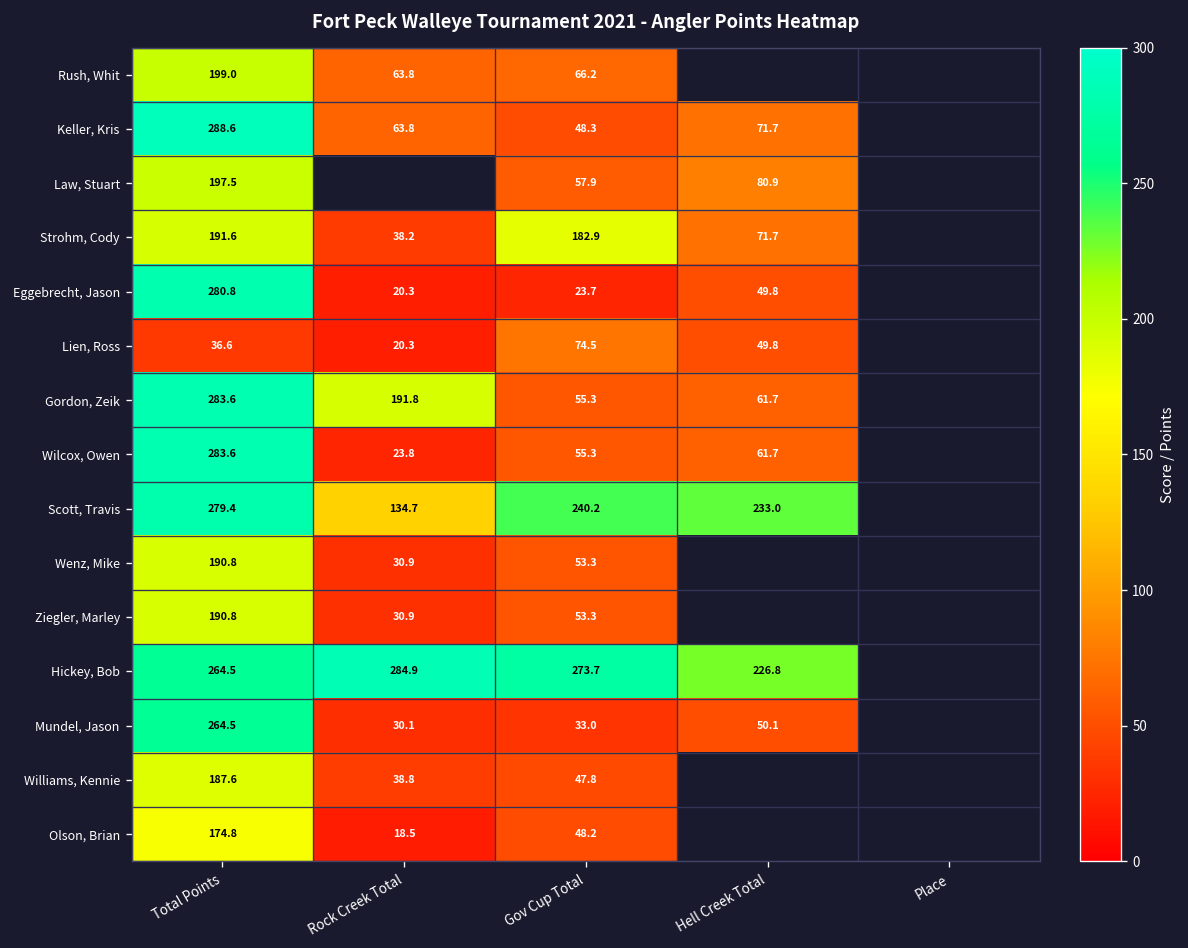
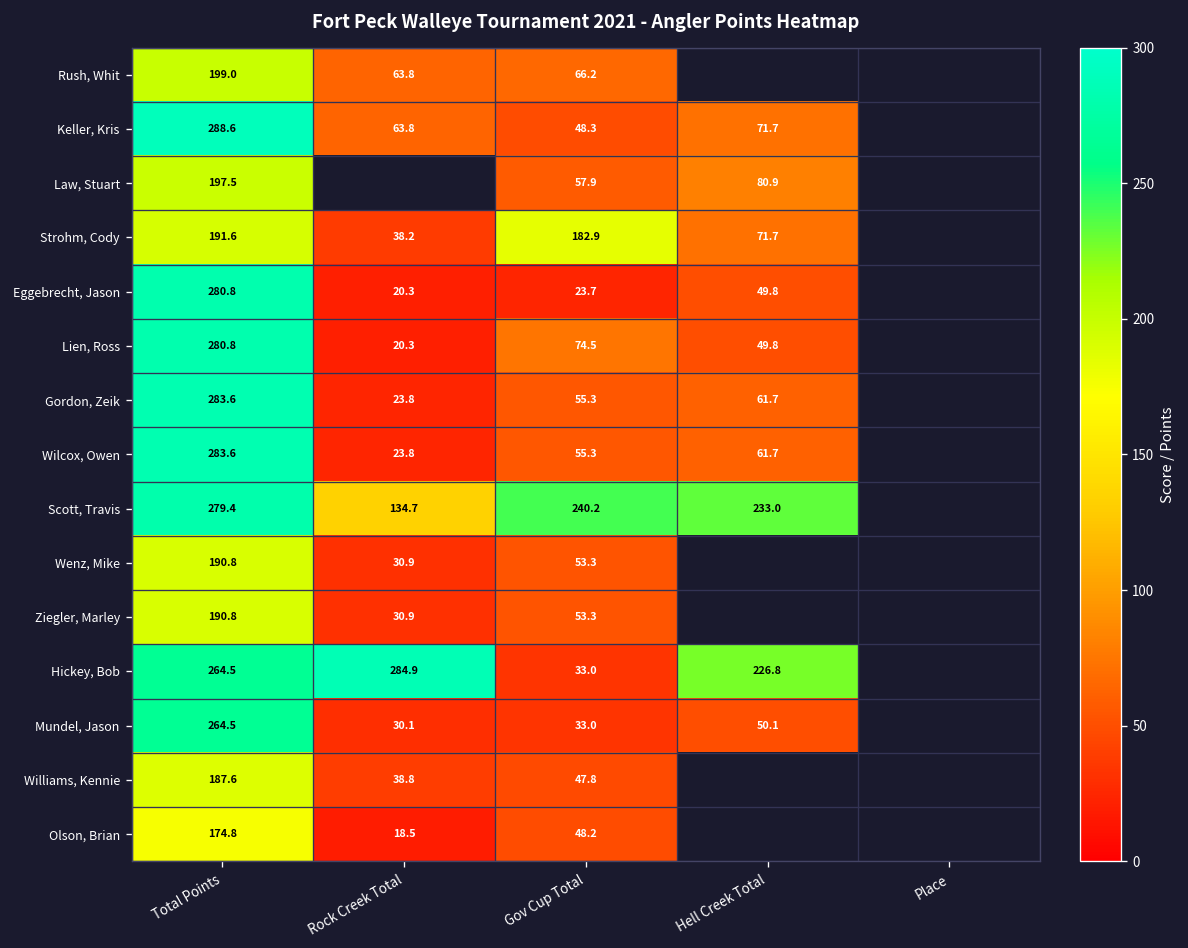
Lien, Ross, Total Points: 36.6 -> 280.8
Gordon, Zeik, Rock Creek Total: 191.8 -> 23.8
Hickey, Bob, Gov Cup Total: 273.7 -> 33.0
